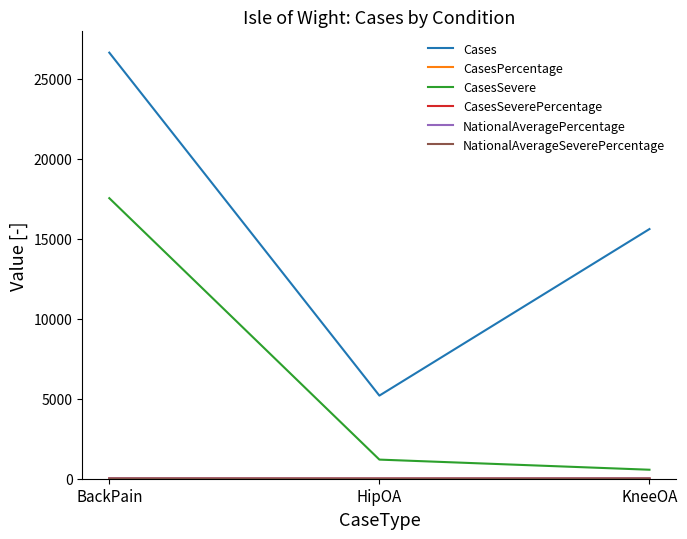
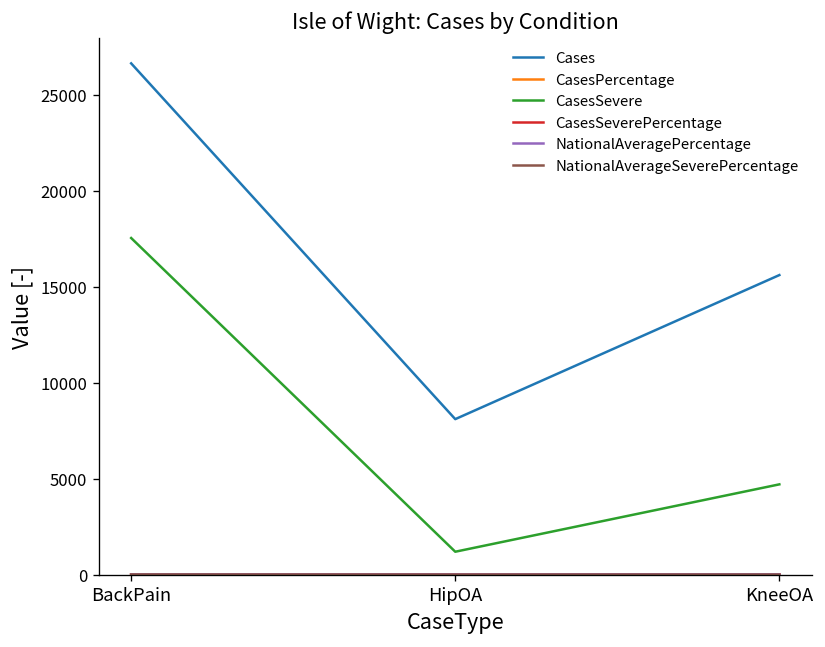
Cases, HipOA: 5200 -> 8100
CasesSevere, KneeOA: 600 -> 4700
